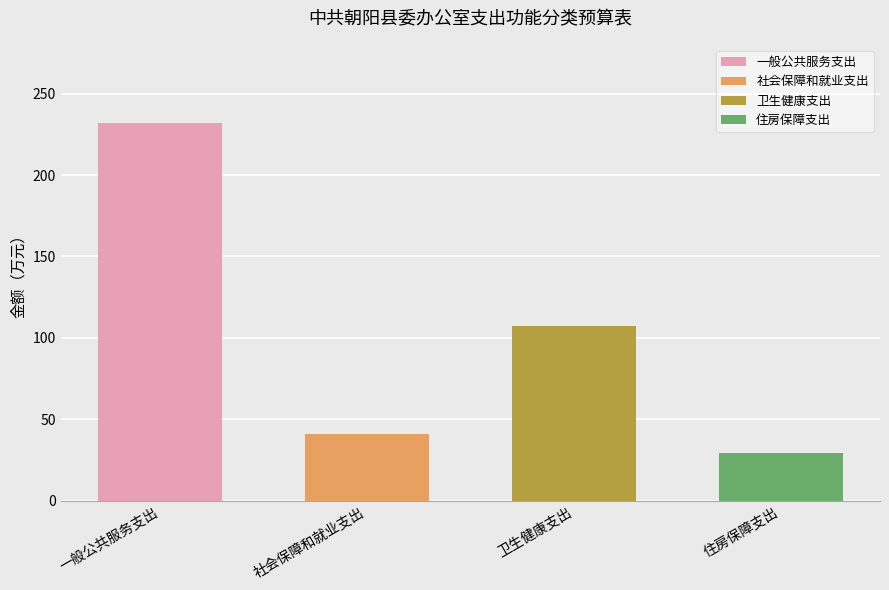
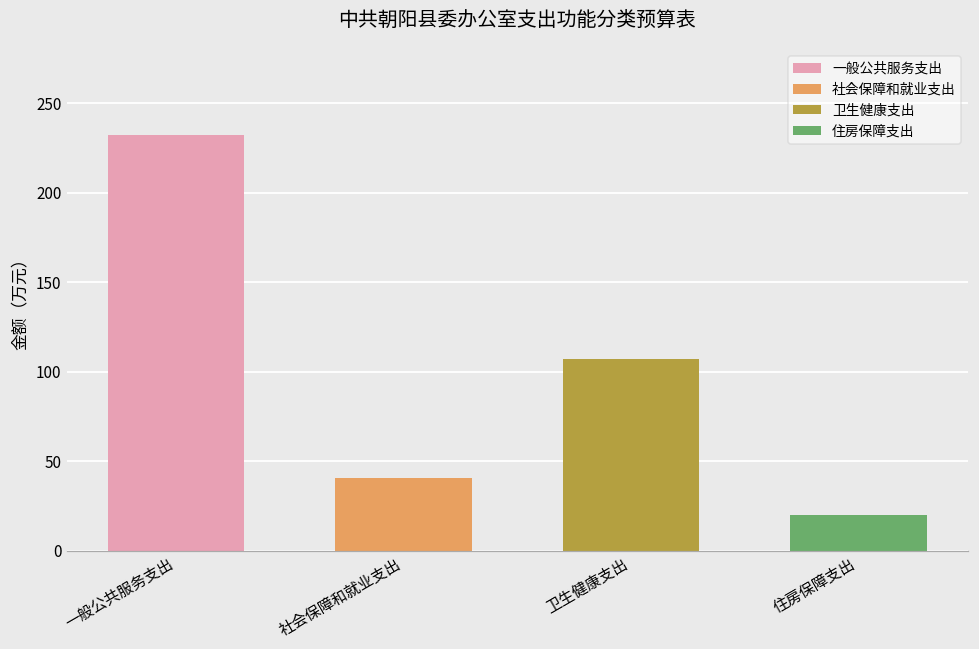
住房保障支出: 30 -> 20
